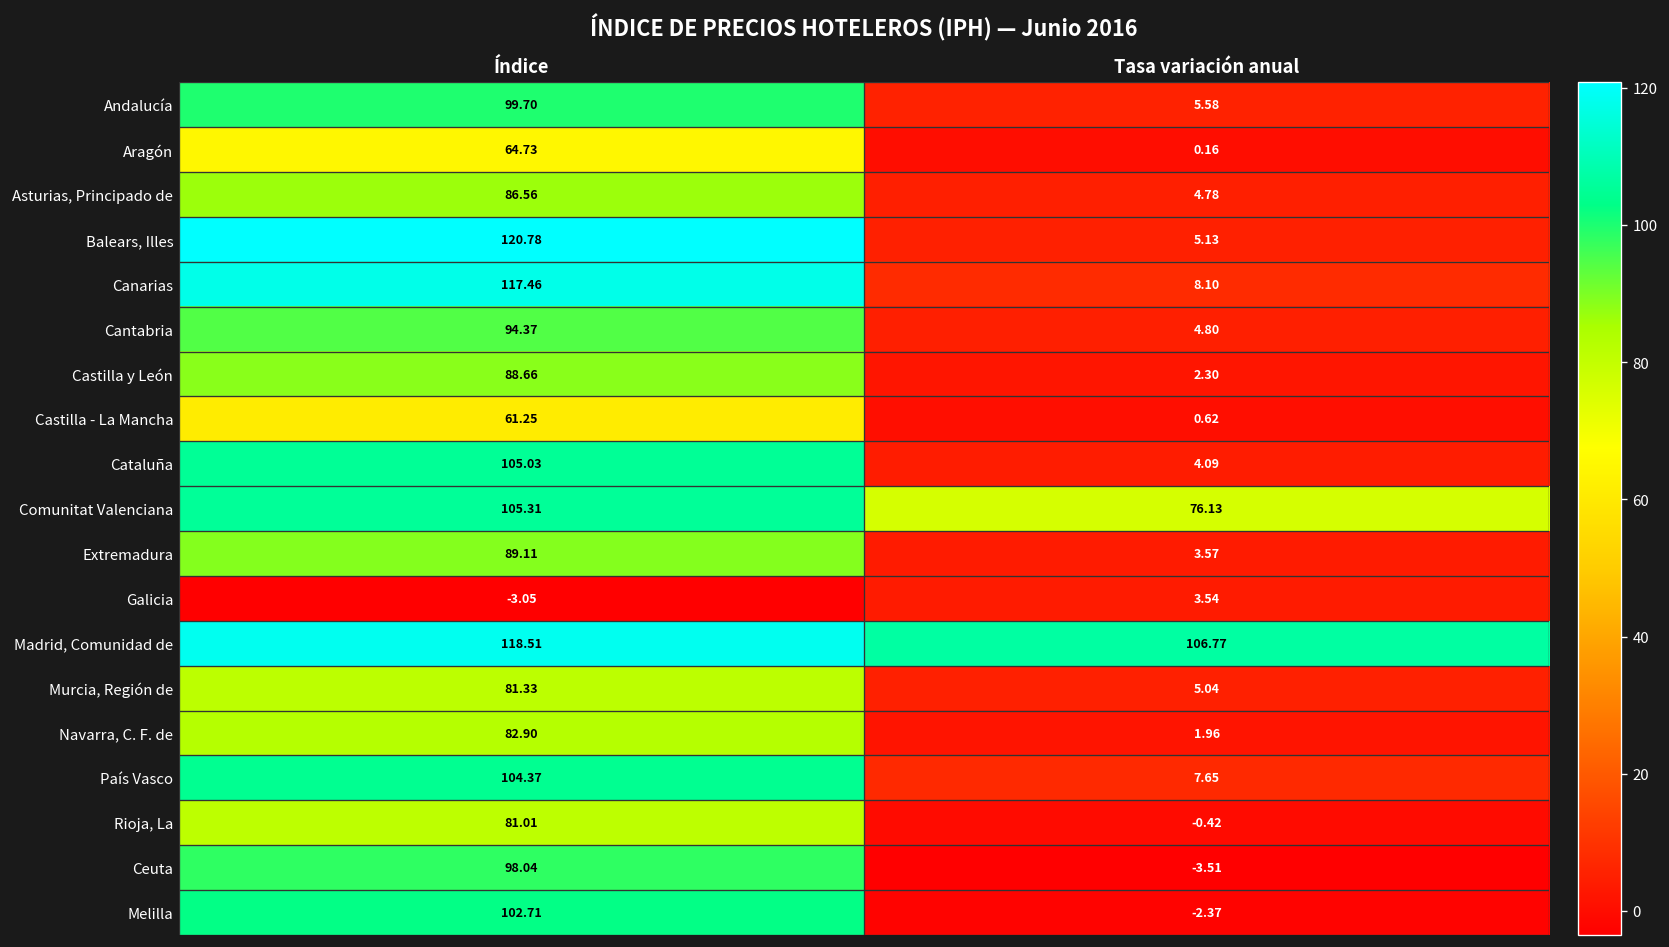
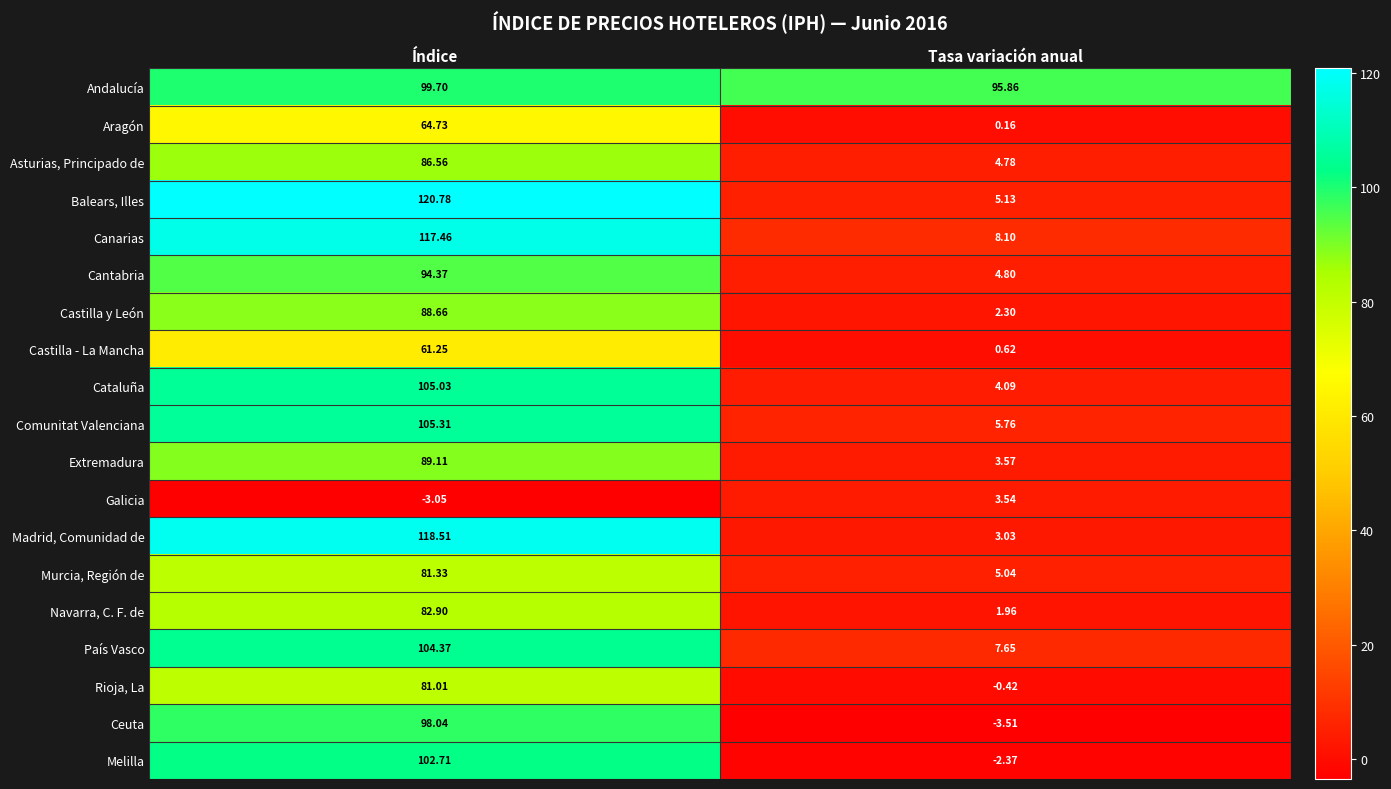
Andalucía, Tasa variación anual: 5.58 -> 95.86
Comunitat Valenciana, Tasa variación anual: 76.13 -> 5.76
Madrid, Comunidad de, Tasa variación anual: 106.77 -> 3.03
